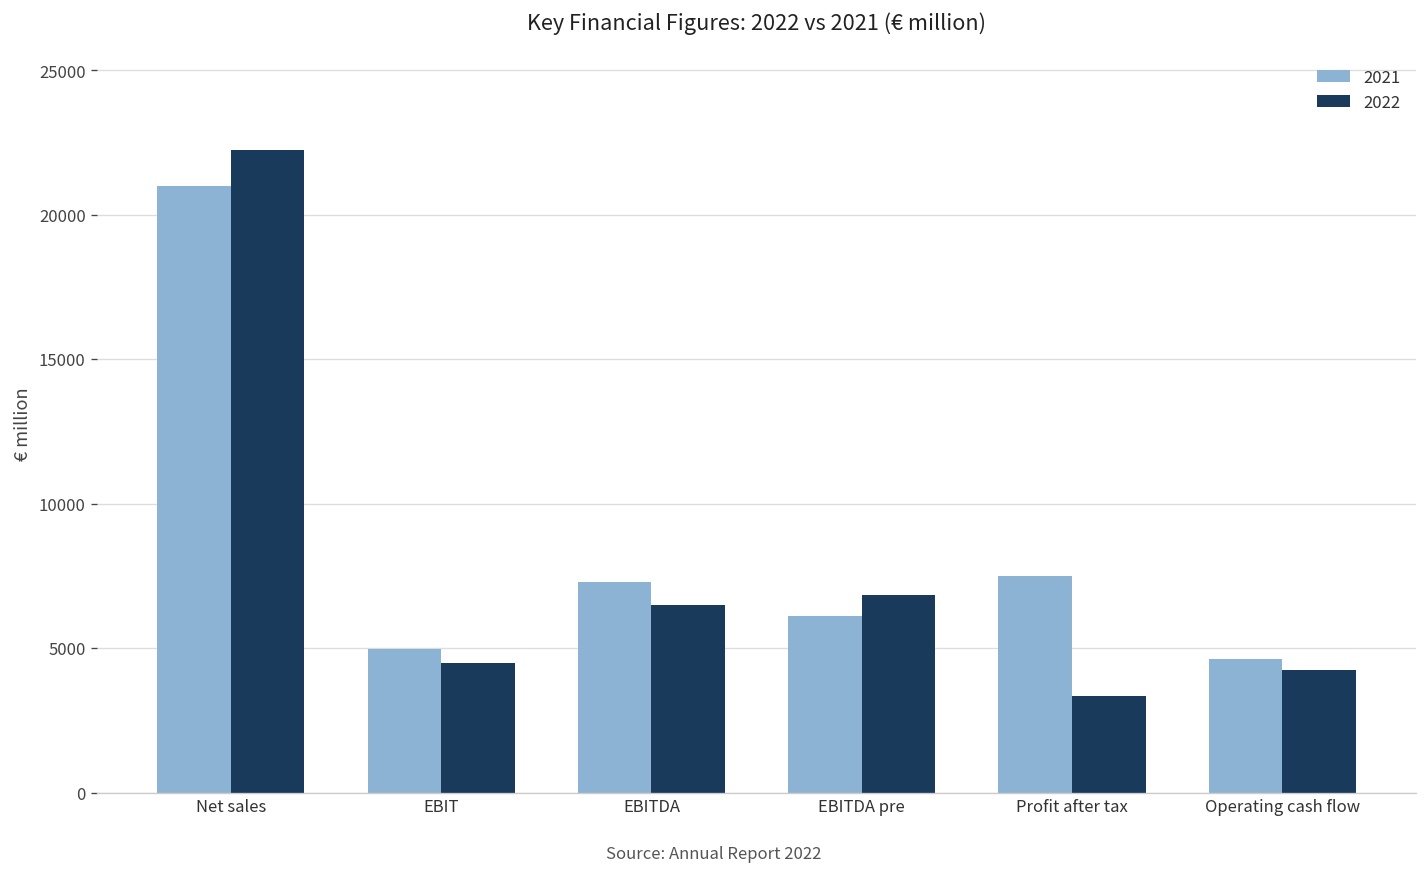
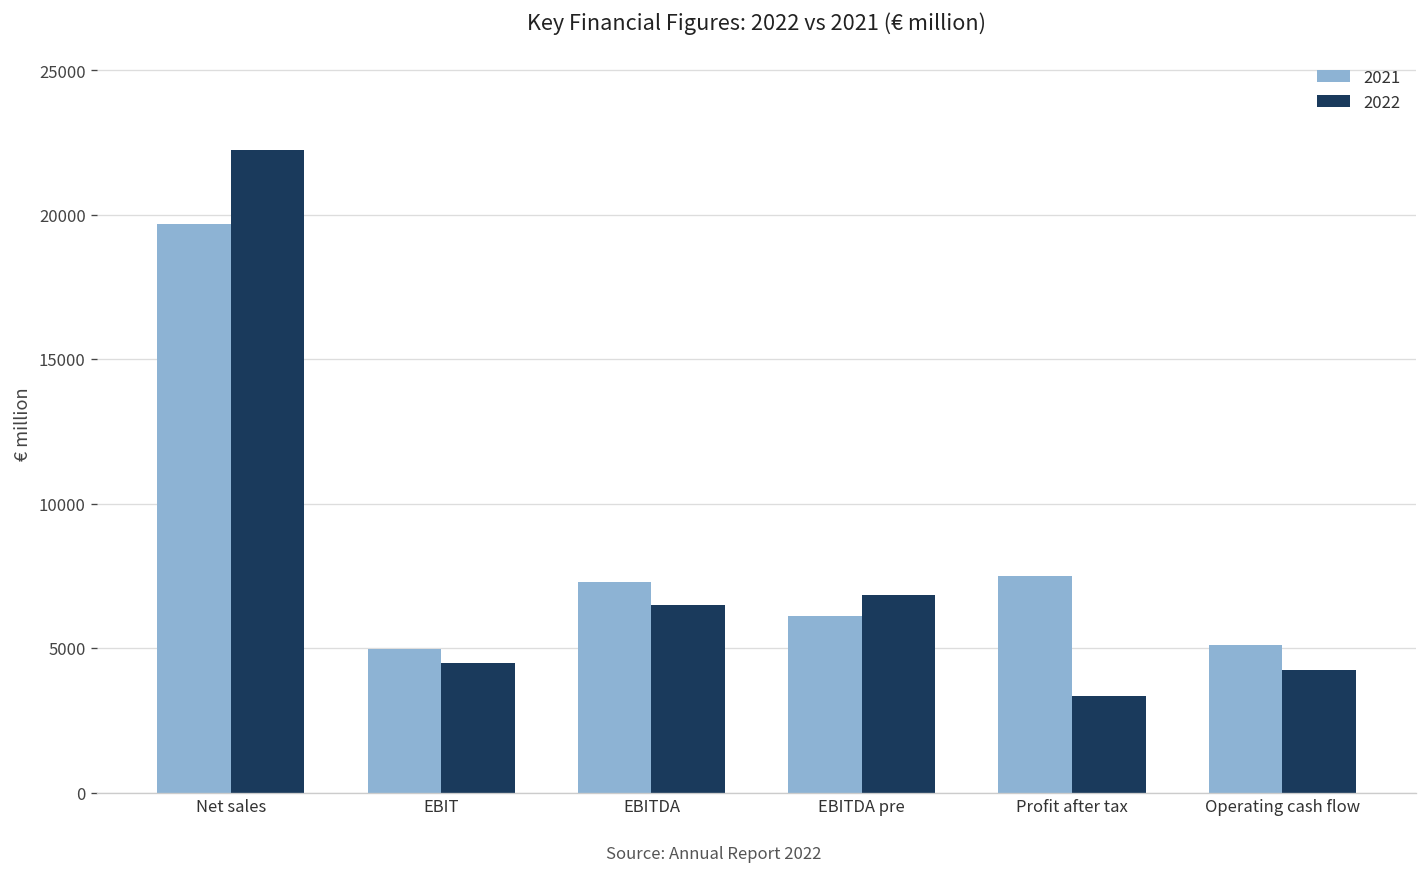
2021, Net sales: 21000 -> 19700
2021, Operating cash flow: 4600 -> 5100
